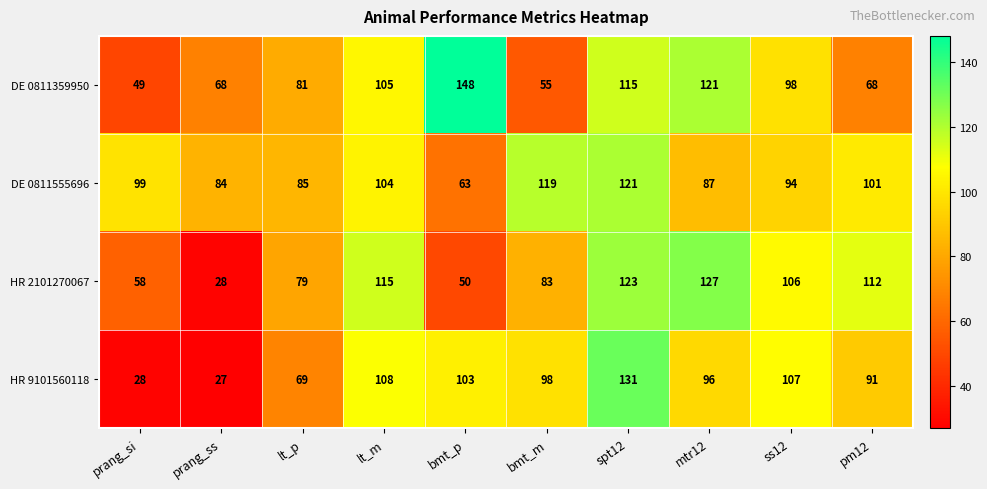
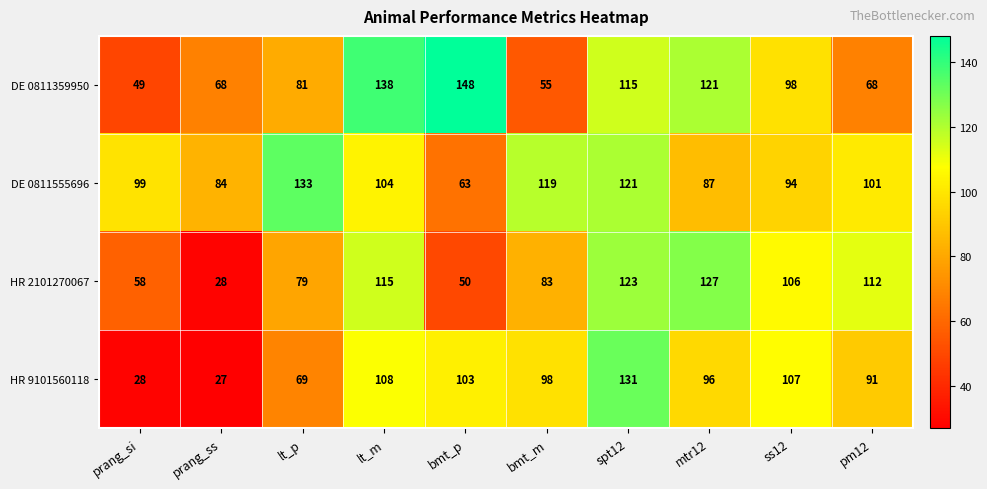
DE 0811359950, lt_m: 105 -> 138
DE 0811555696, lt_p: 85 -> 133
